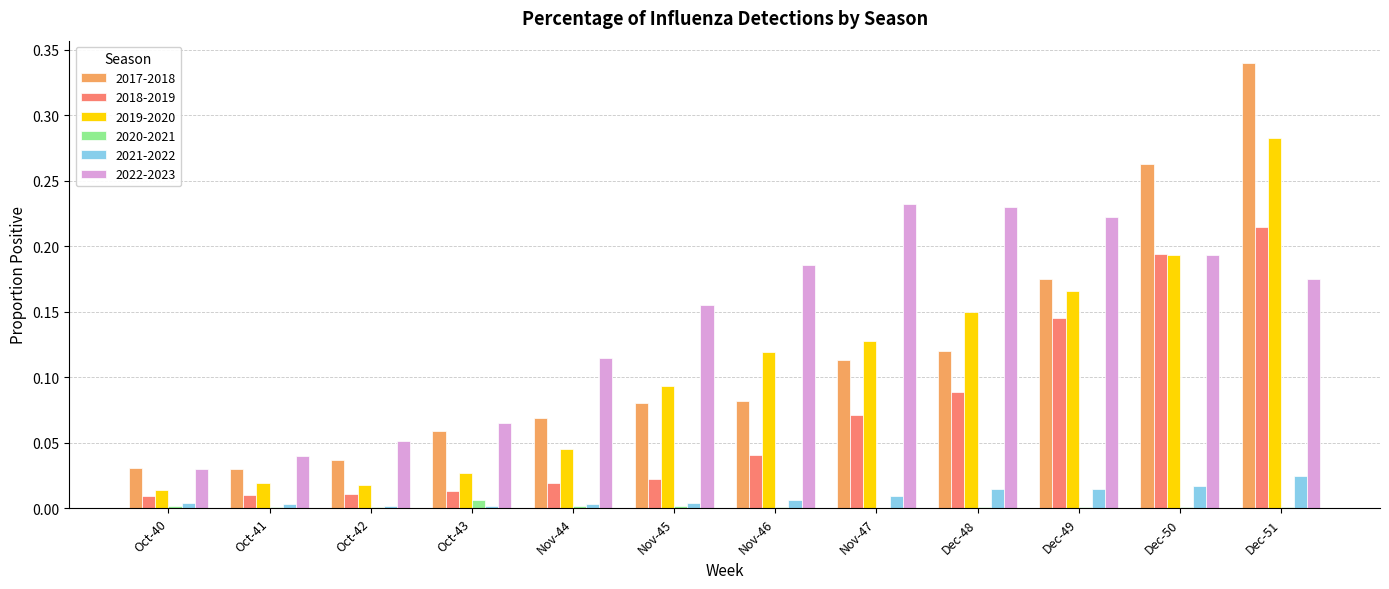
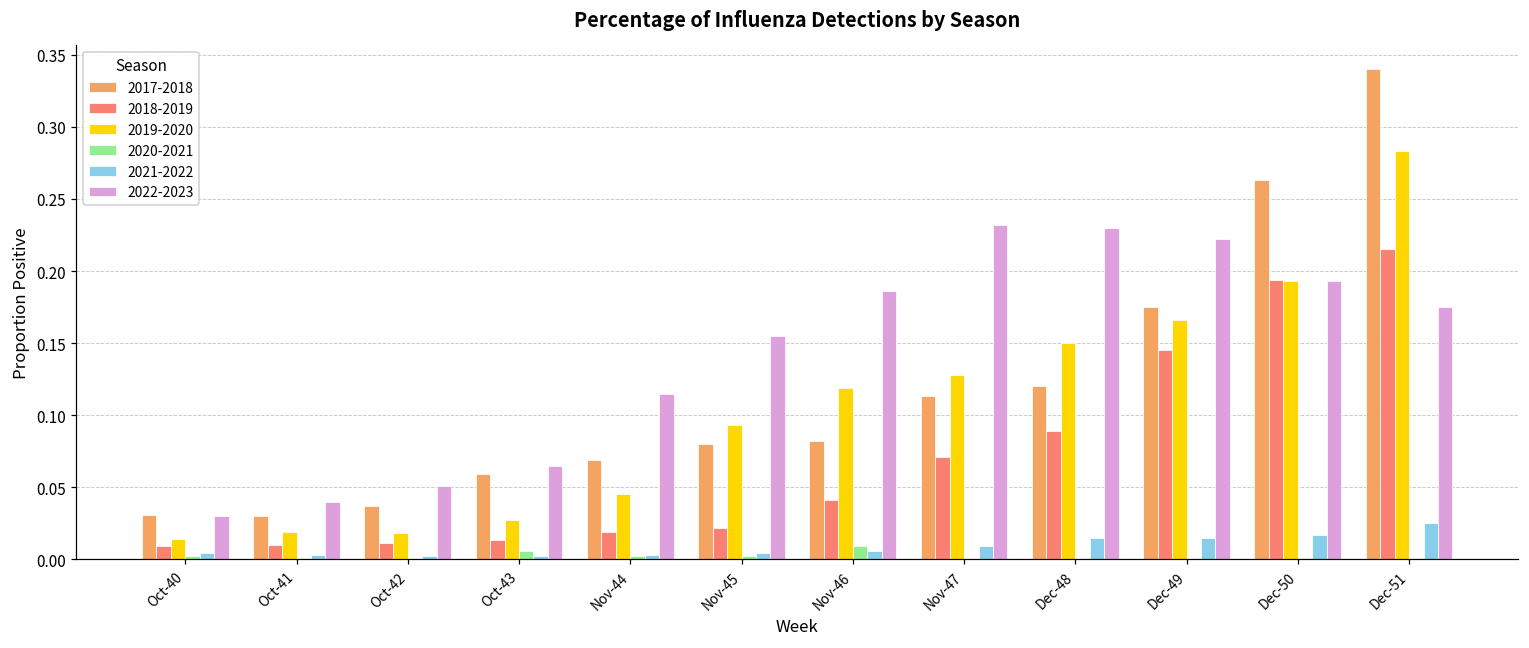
2020-2021, Nov-46: 0.001 -> 0.009
